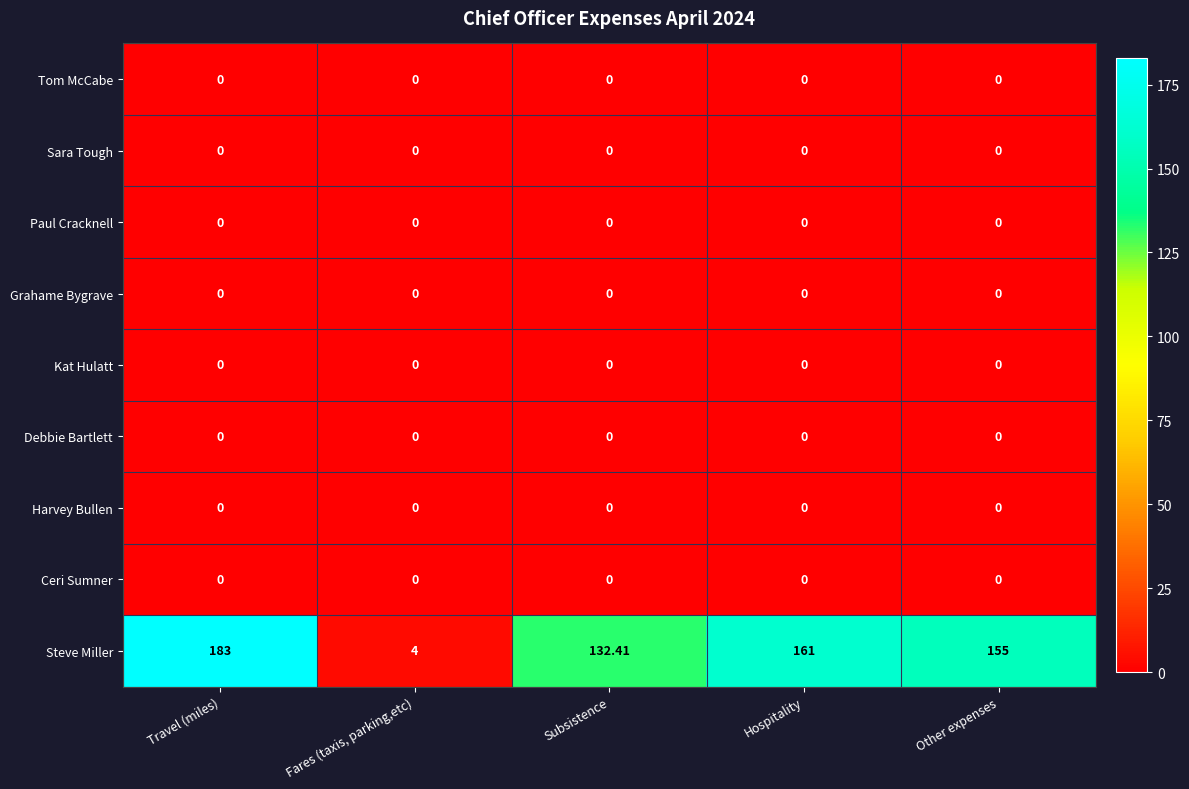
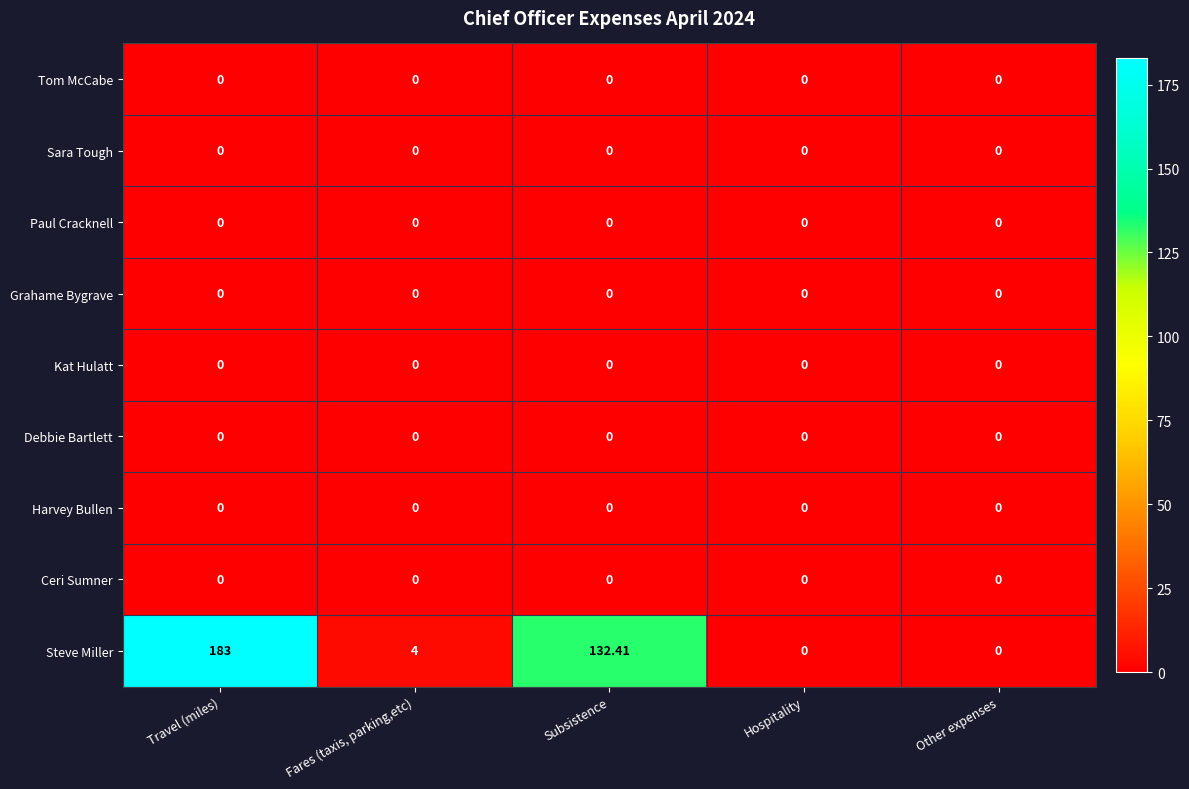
Steve Miller, Hospitality: 161 -> 0
Steve Miller, Other expenses: 155 -> 0
